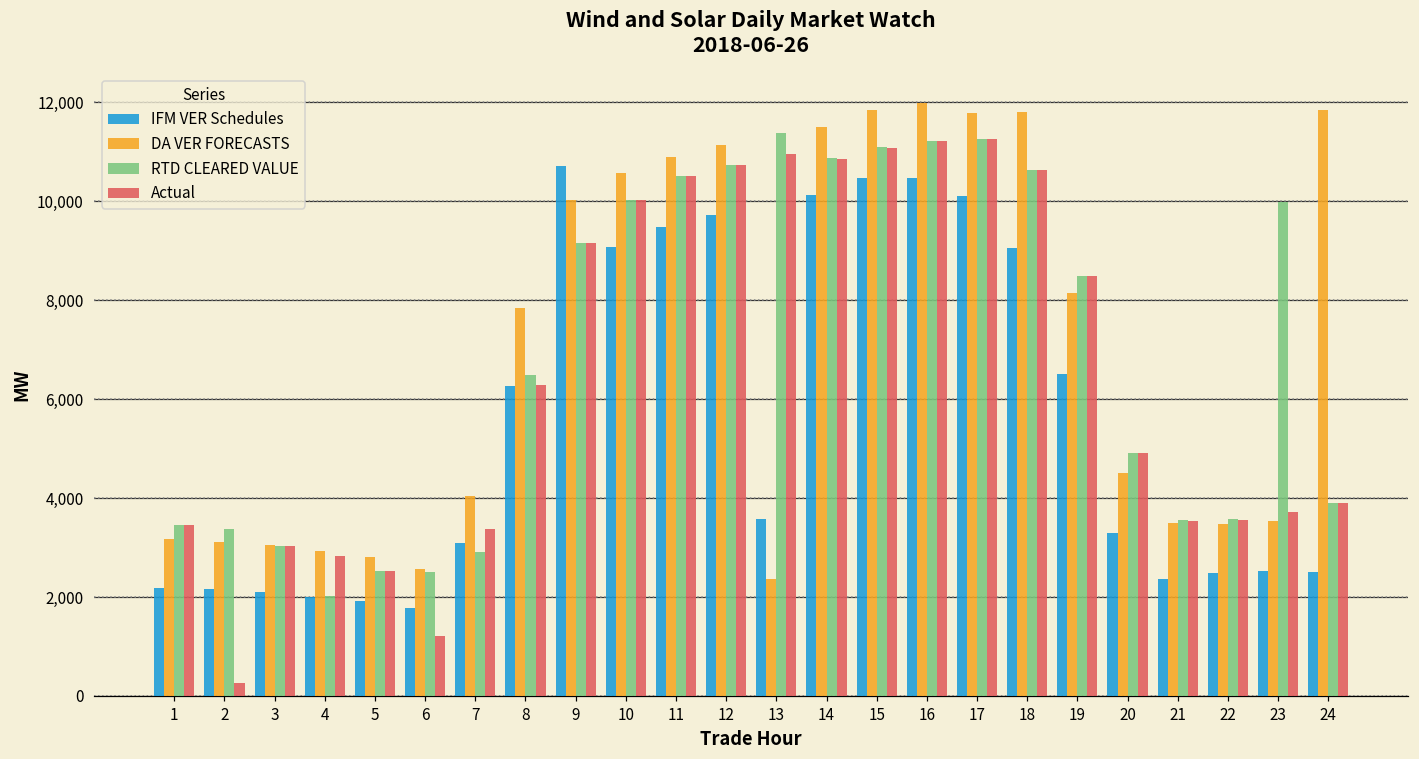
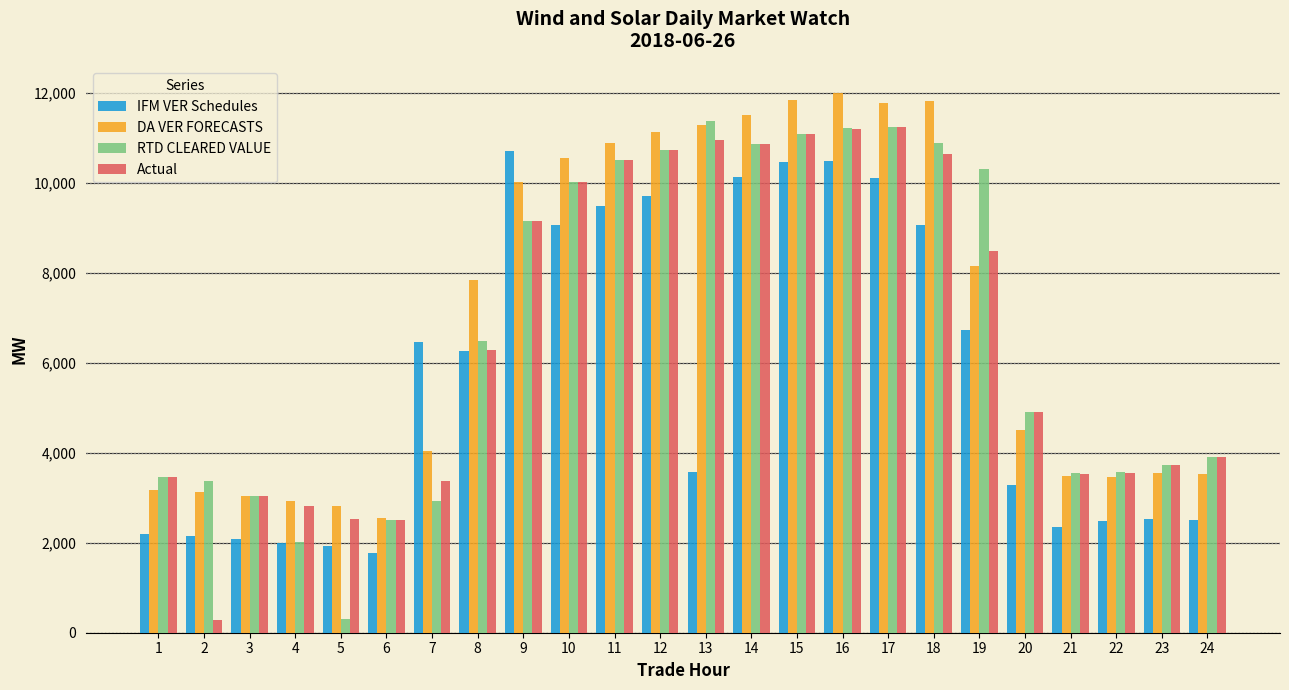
RTD CLEARED VALUE, 5: 2,500 -> 300
Actual, 6: 1,200 -> 2,500
IFM VER Schedules, 7: 3,100 -> 6,500
DA VER FORECASTS, 13: 2,400 -> 11,300
RTD CLEARED VALUE, 18: 10,600 -> 10,900
IFM VER Schedules, 19: 6,500 -> 6,700
RTD CLEARED VALUE, 19: 8,500 -> 10,300
RTD CLEARED VALUE, 23: 10,000 -> 3,700
DA VER FORECASTS, 24: 11,800 -> 3,500
